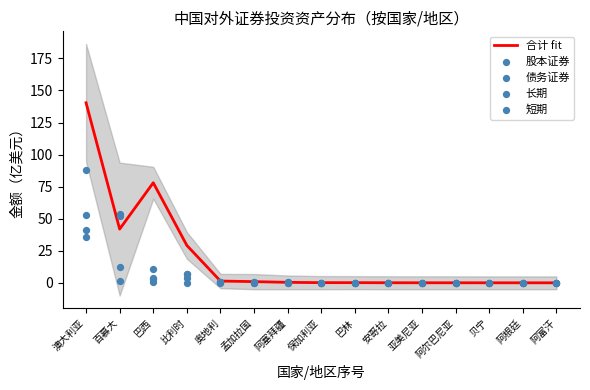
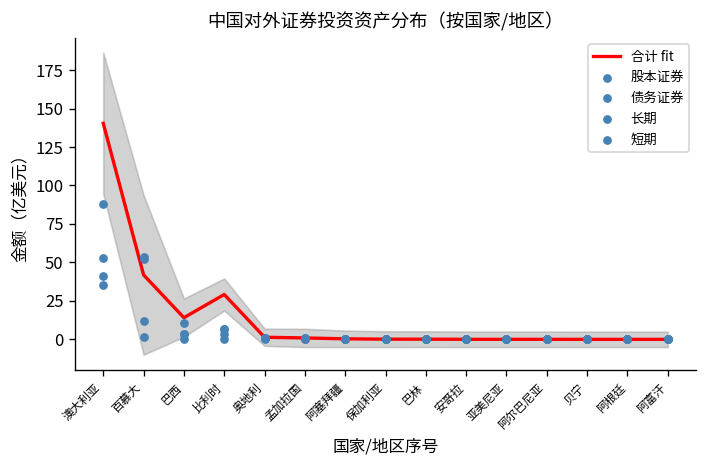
合计 fit, 巴西: 78 -> 14
